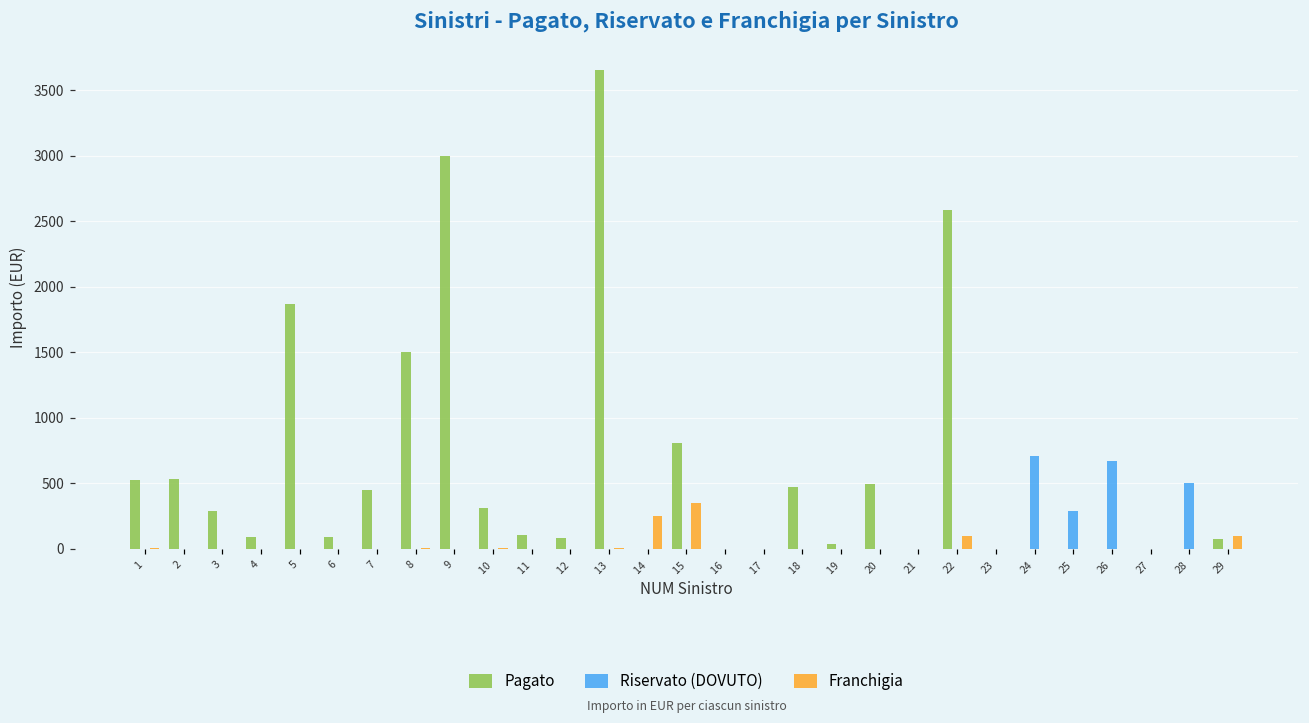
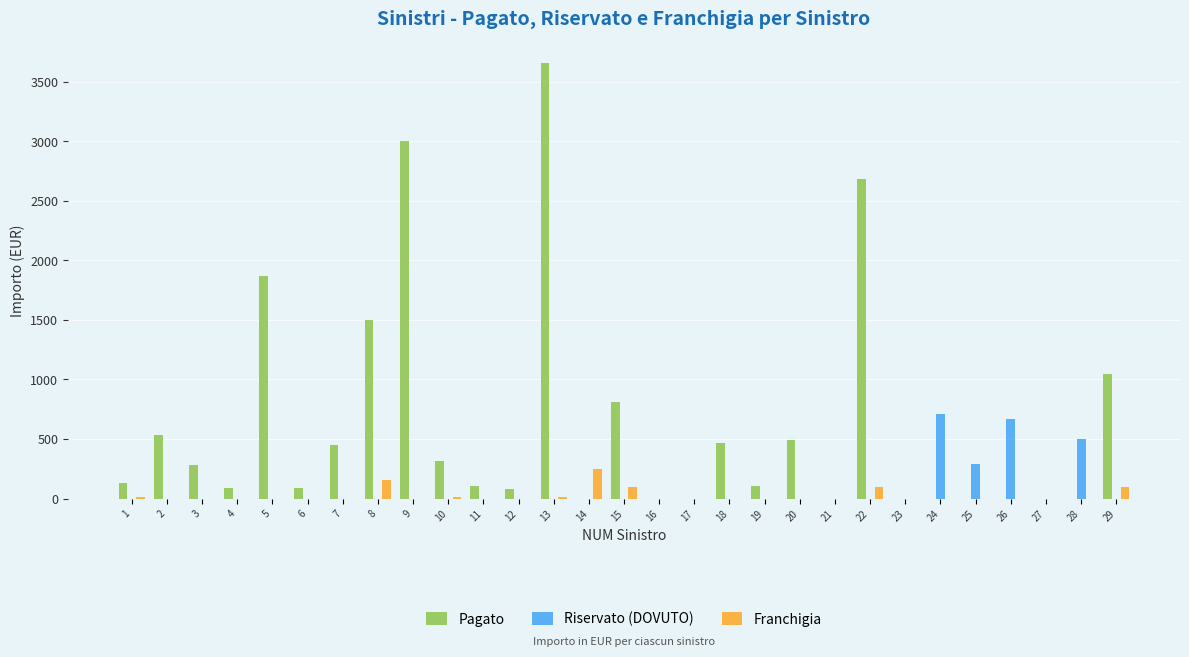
Pagato, 1: 530 -> 130
Franchigia, 8: 10 -> 160
Franchigia, 15: 350 -> 100
Pagato, 19: 40 -> 110
Pagato, 22: 2590 -> 2690
Pagato, 29: 70 -> 1050
